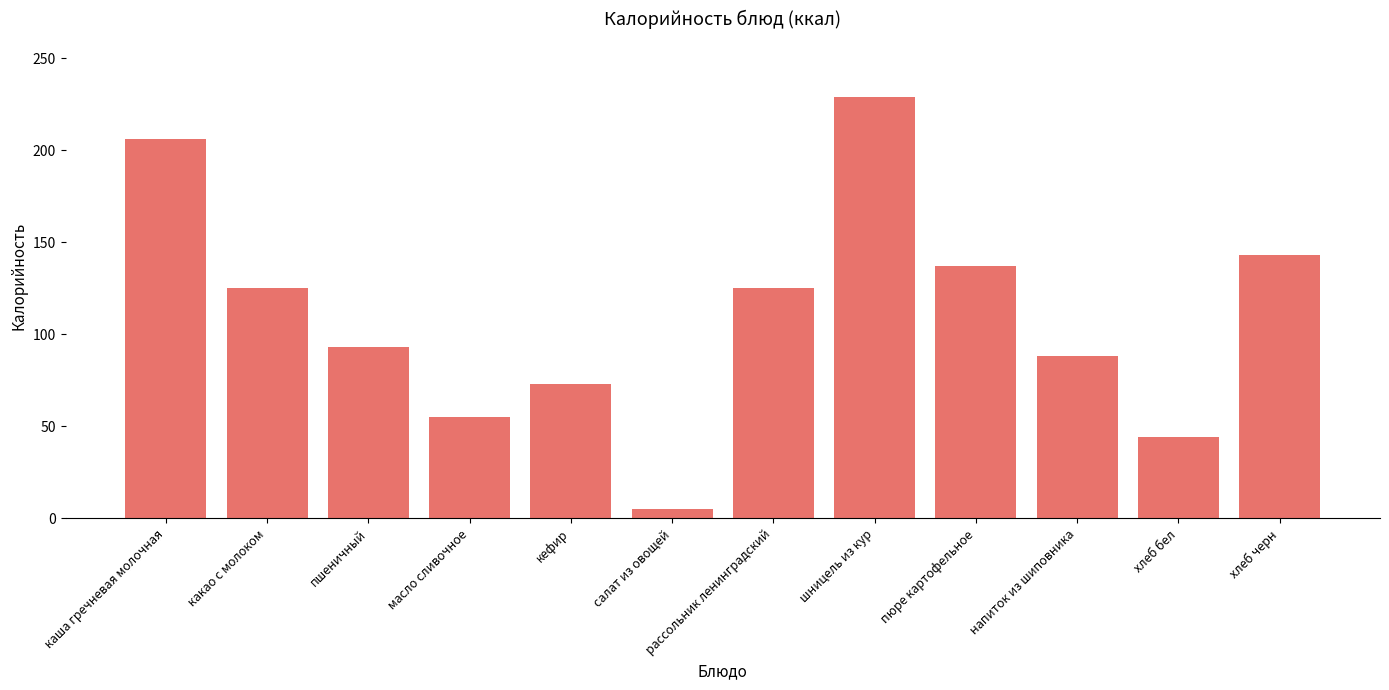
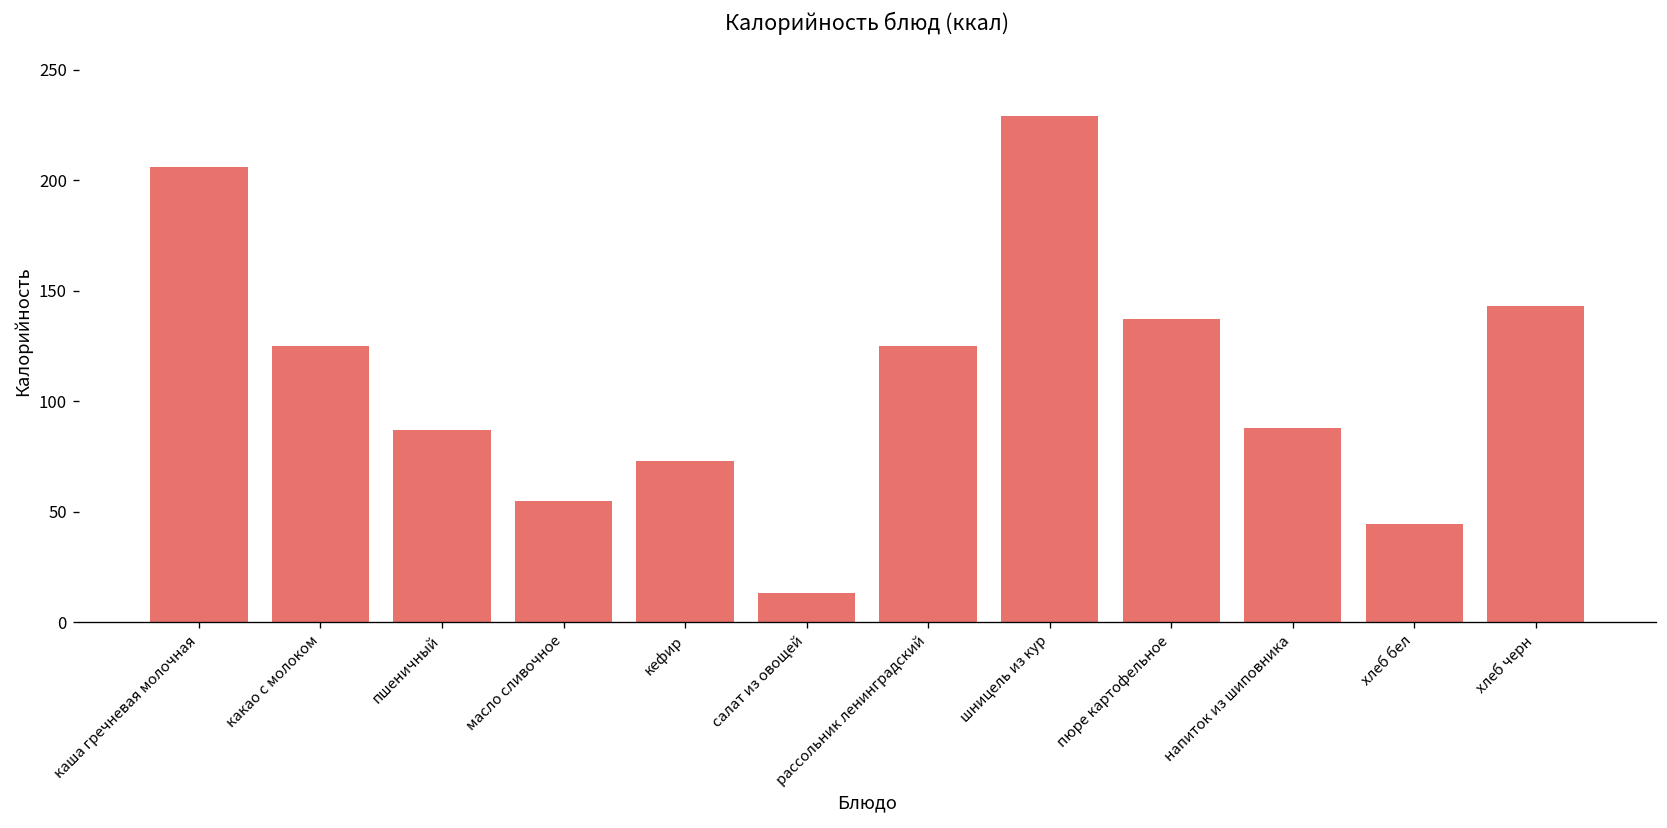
пшеничный: 93 -> 87
салат из овощей: 5 -> 13
